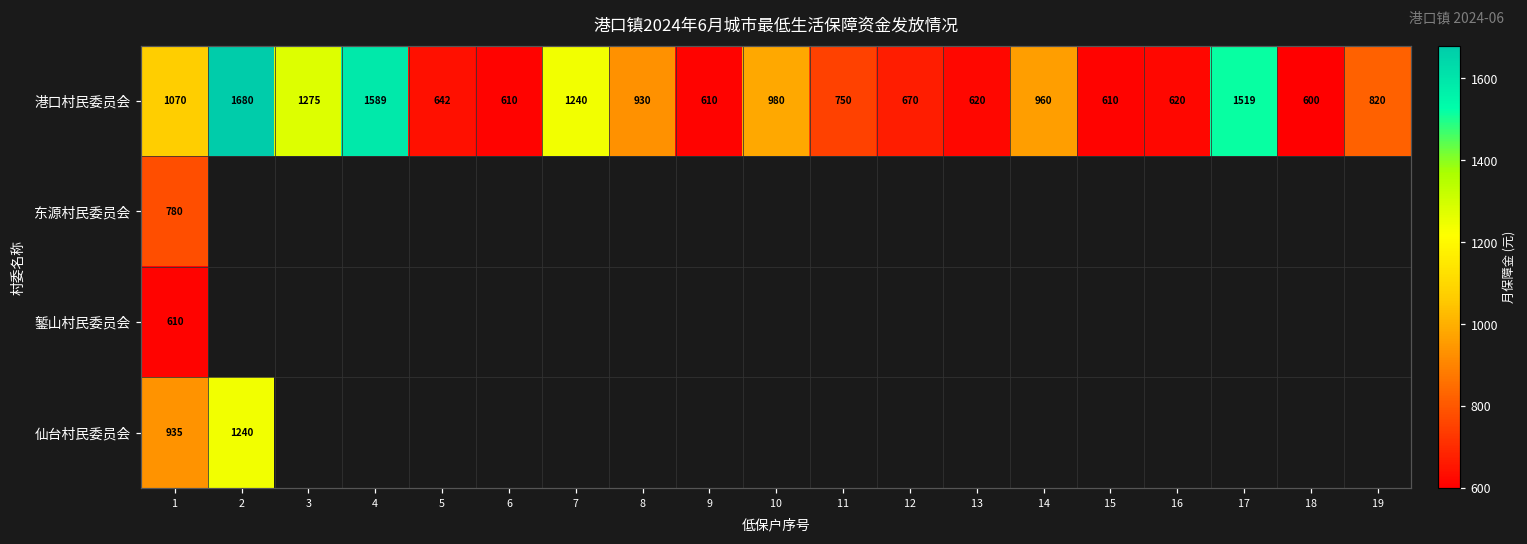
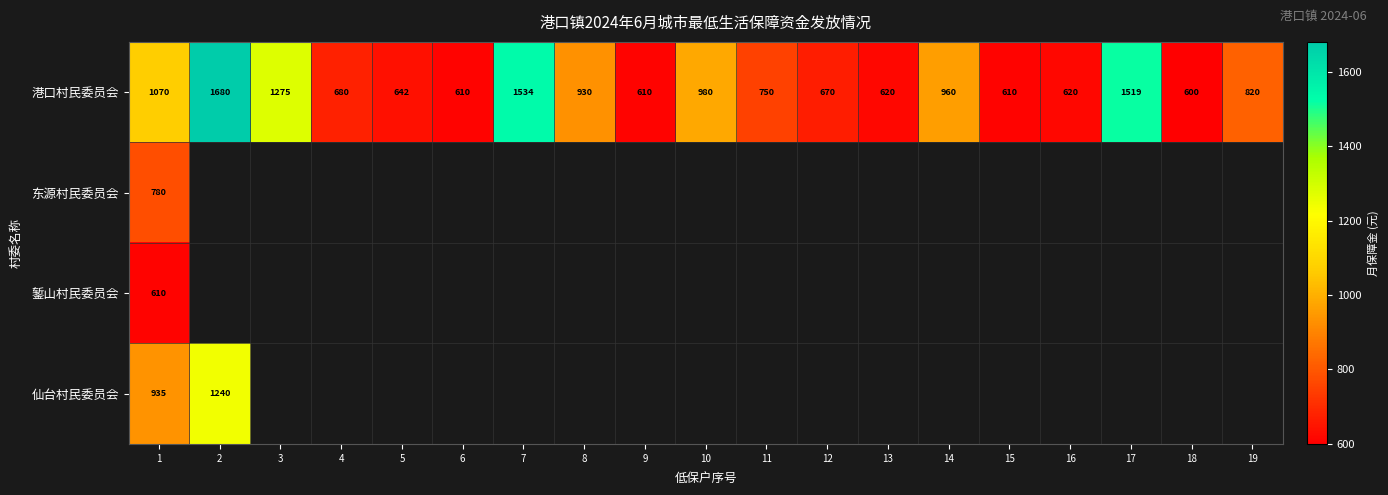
港口村民委员会, 4: 1589 -> 680
港口村民委员会, 7: 1240 -> 1534
